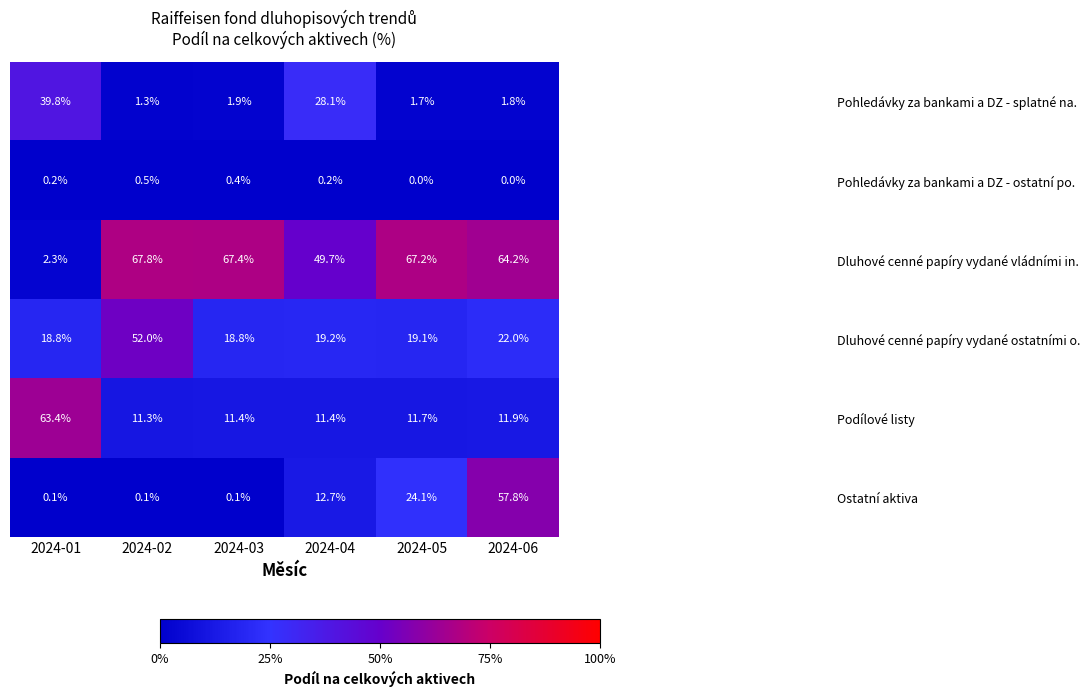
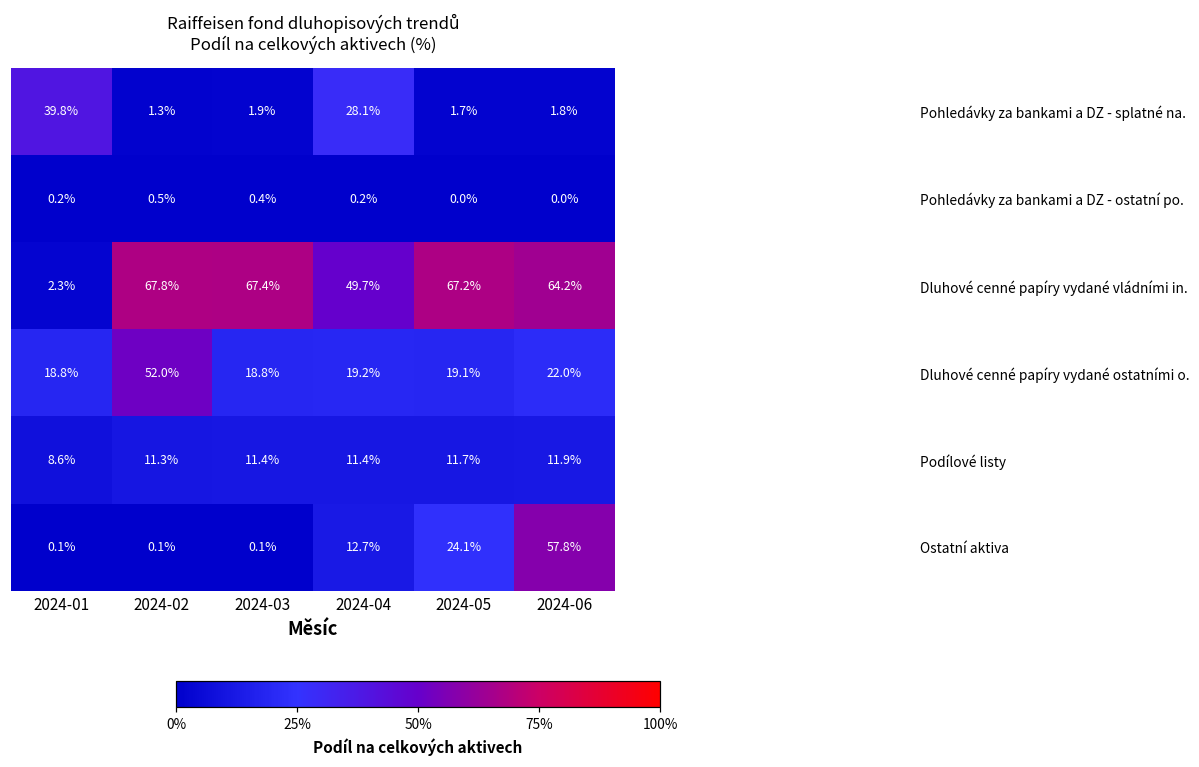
Podílové listy, 2024-01: 63.4% -> 8.6%
